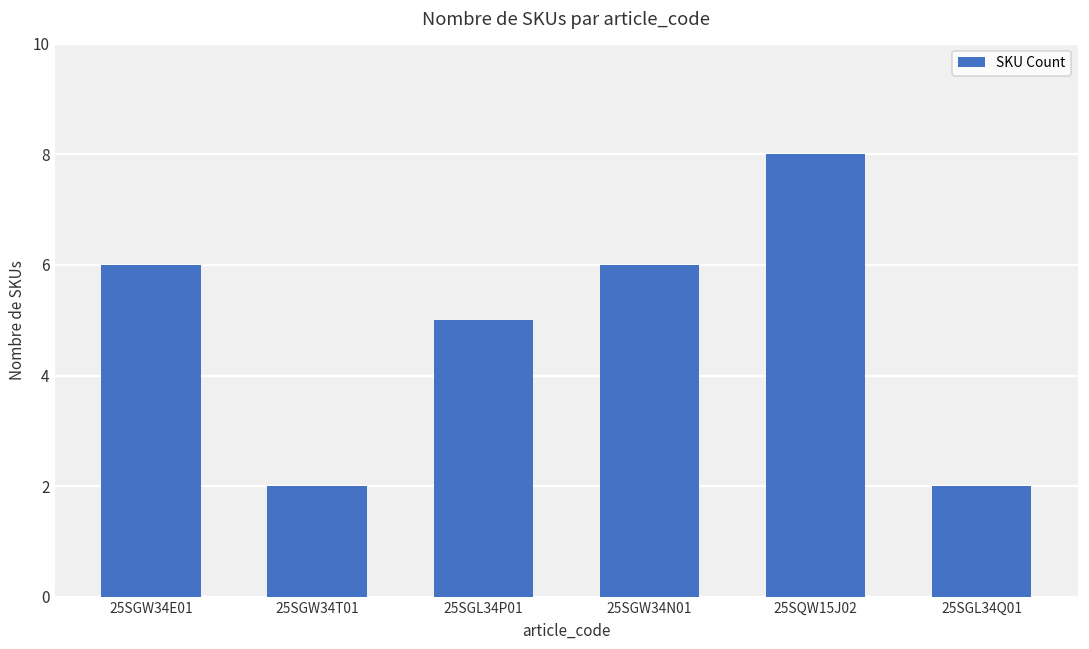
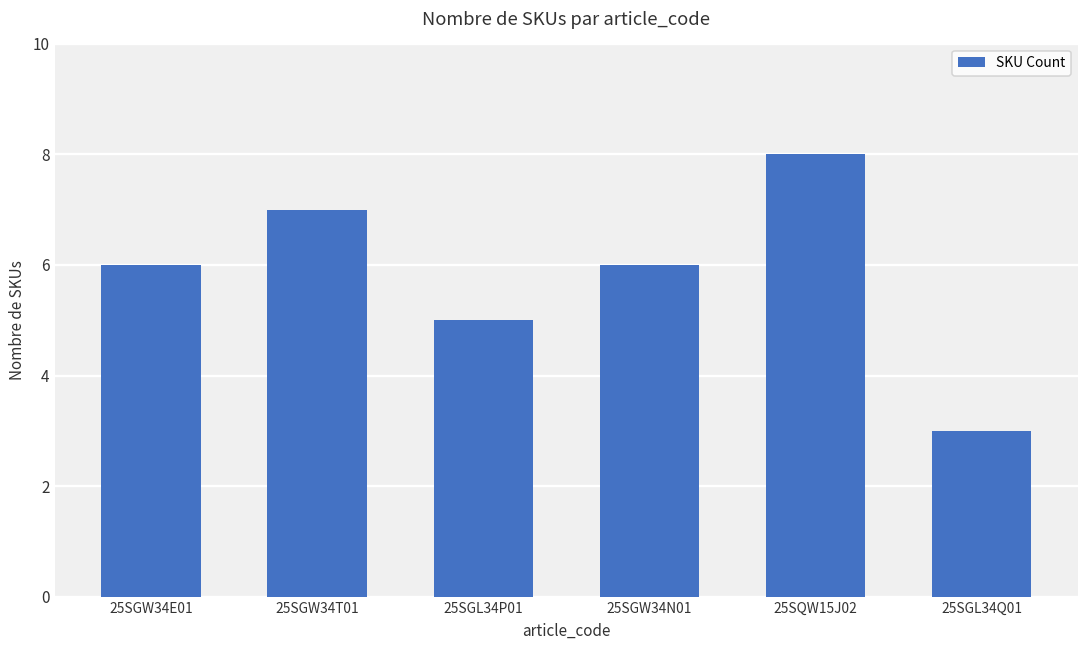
25SGW34T01: 2 -> 7
25SGL34Q01: 2 -> 3
